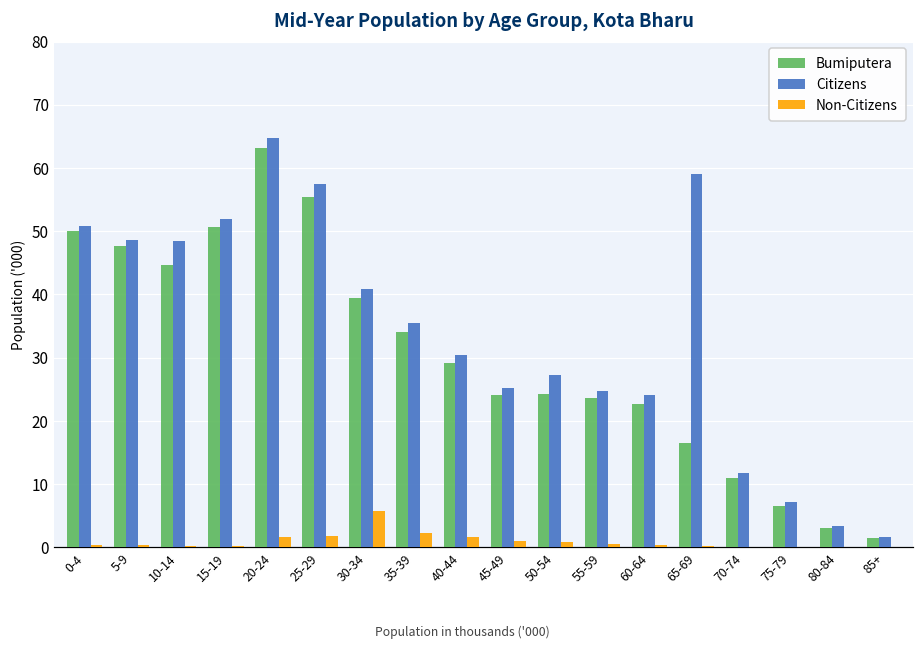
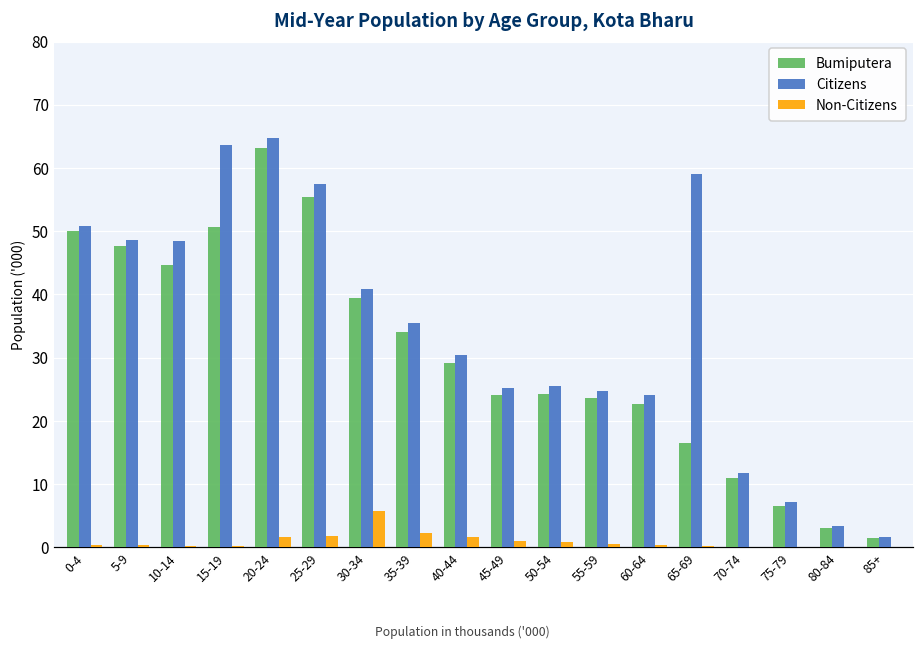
Citizens, 15-19: 52 -> 64
Citizens, 50-54: 27 -> 26
